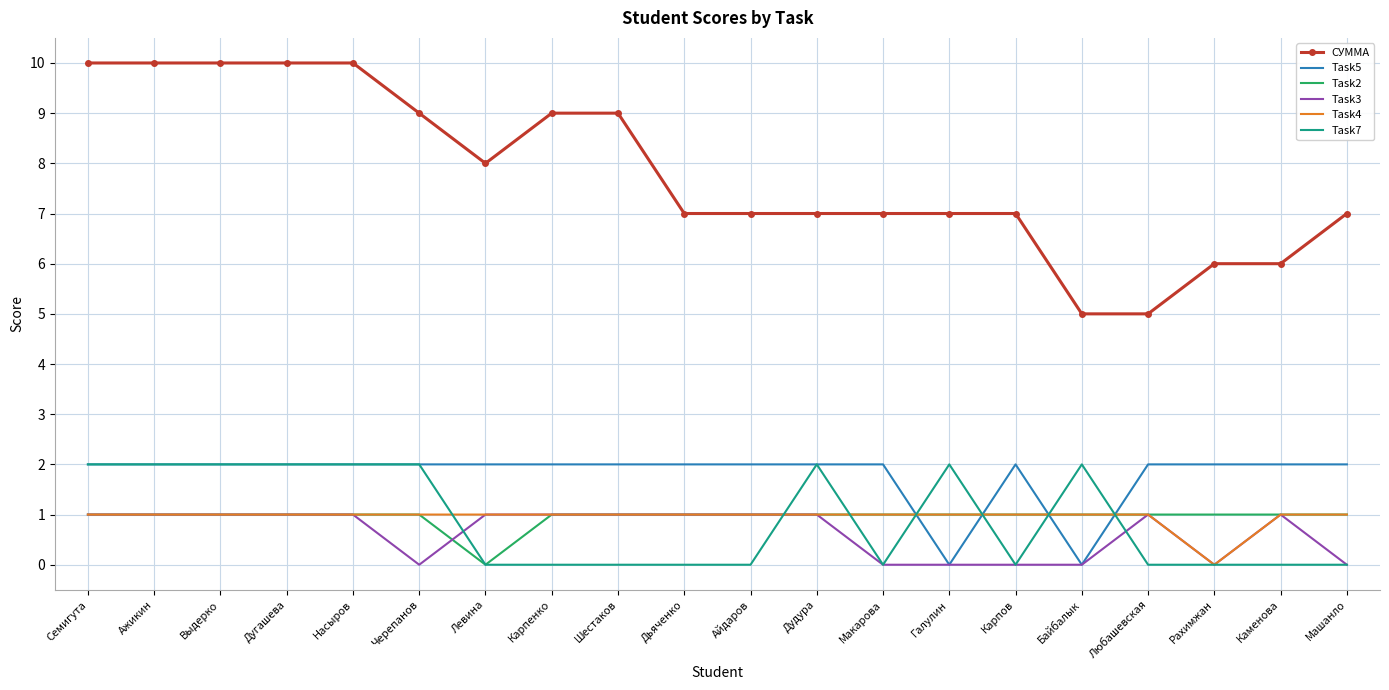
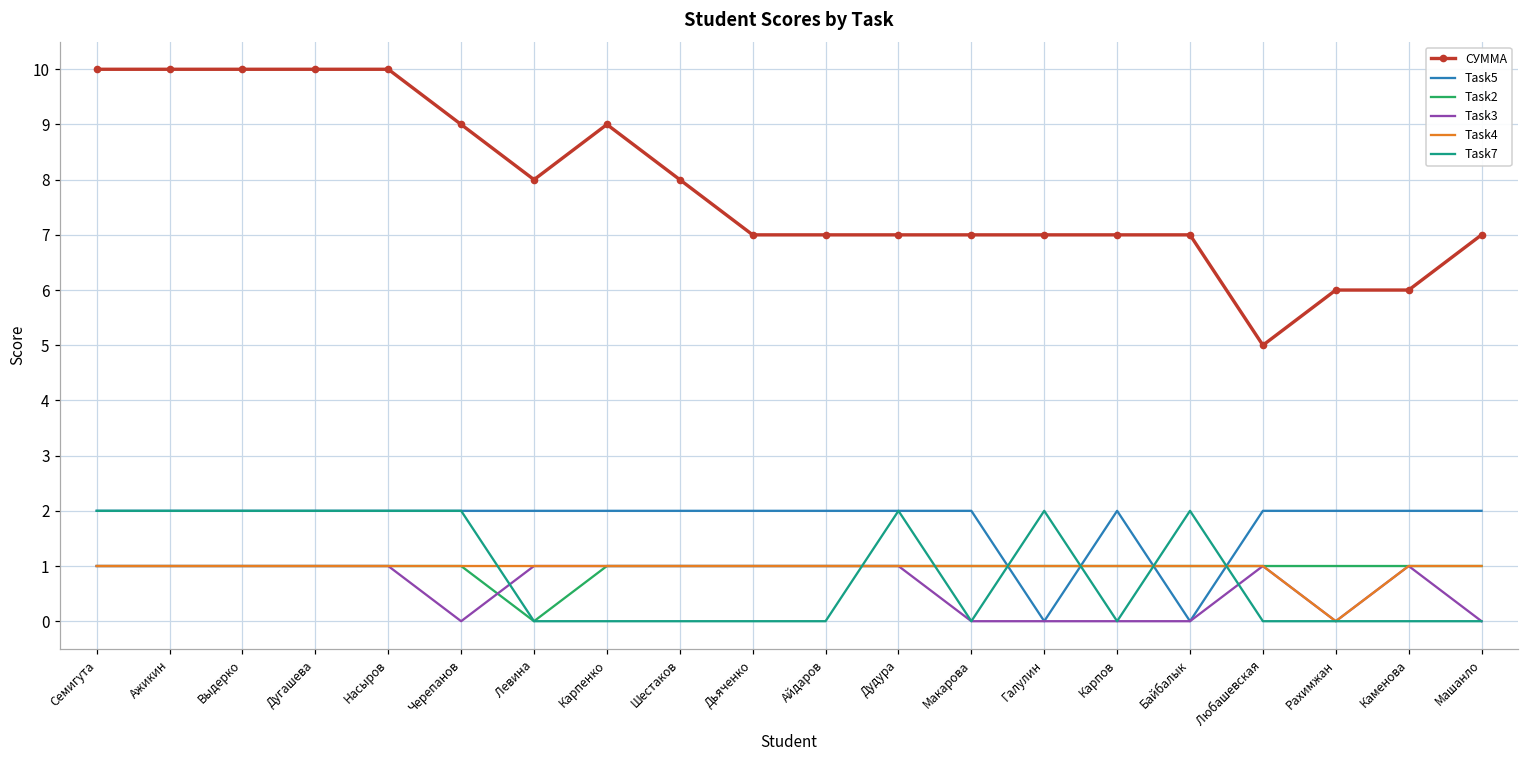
СУММА, Шестаков: 9 -> 8
СУММА, Байбалык: 5 -> 7
